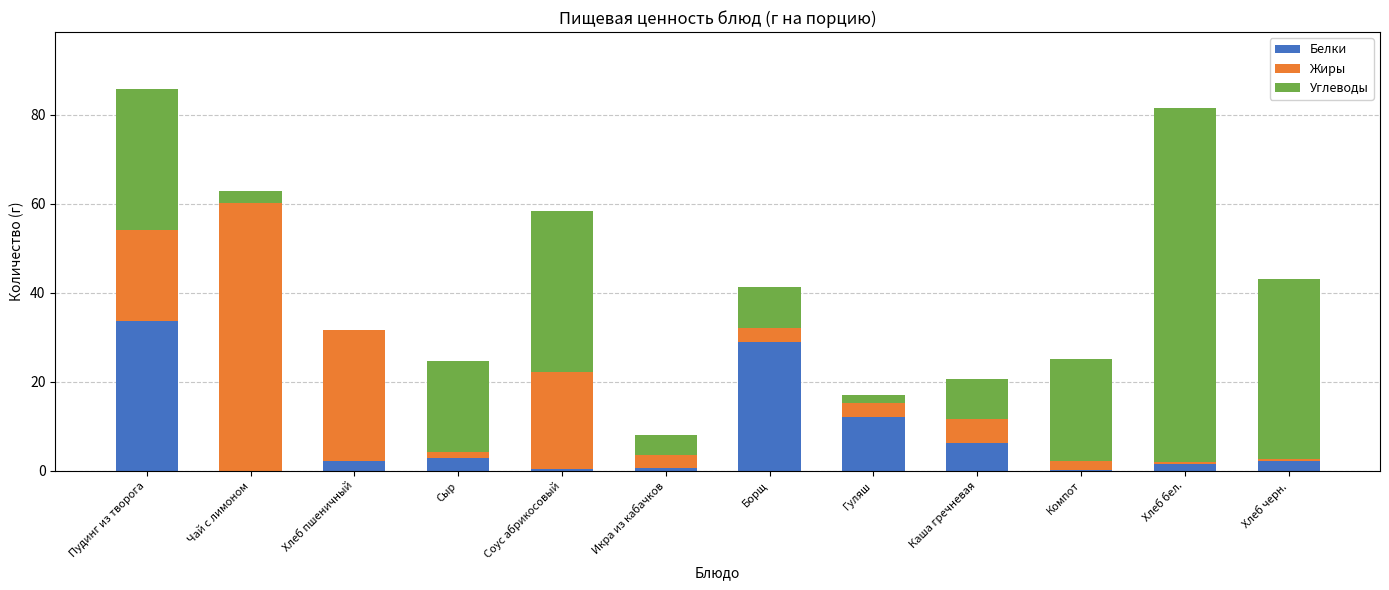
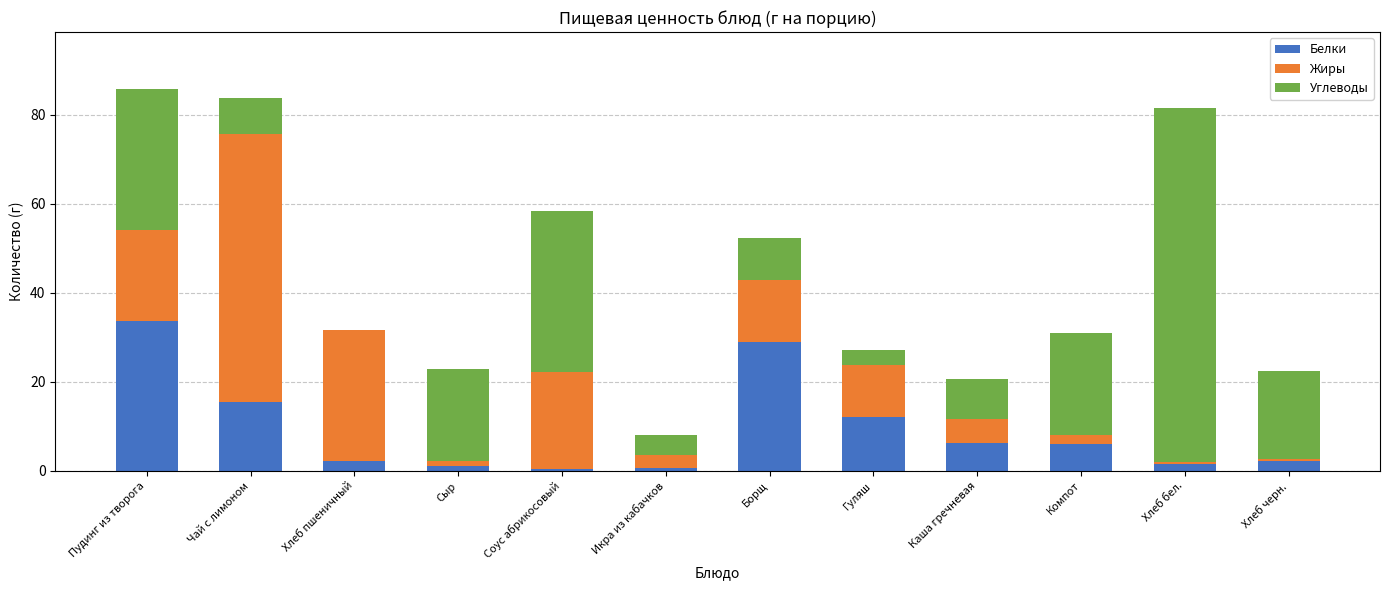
Белки, Чай с лимоном: 0 -> 16
Углеводы, Чай с лимоном: 3 -> 8
Белки, Сыр: 3 -> 1
Жиры, Борщ: 3 -> 14
Жиры, Гуляш: 3 -> 12
Углеводы, Гуляш: 2 -> 3
Белки, Компот: 0 -> 6
Углеводы, Хлеб черн.: 41 -> 20
